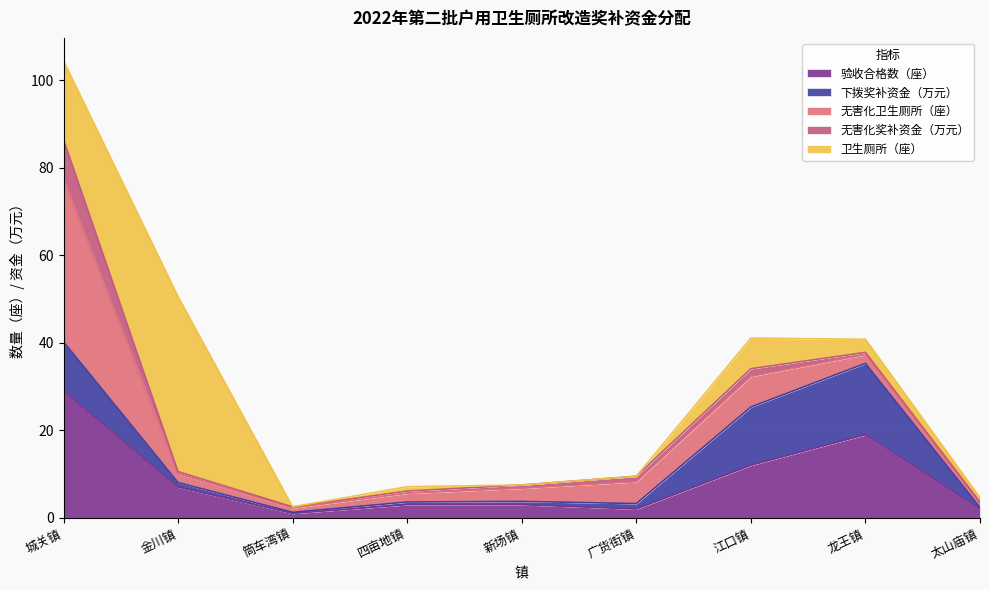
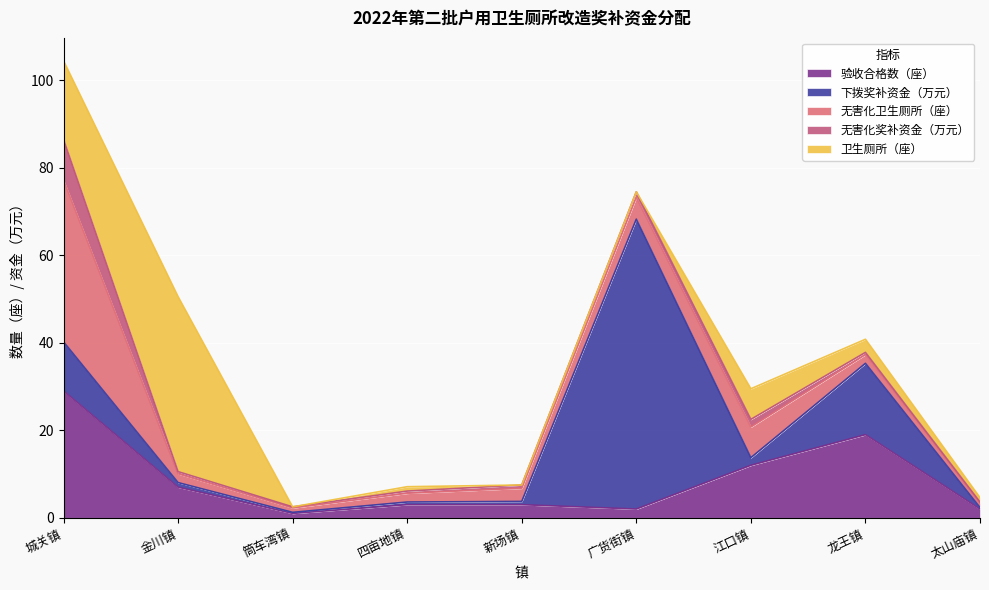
下拨奖补资金（万元）, 广货街镇: 1 -> 66
下拨奖补资金（万元）, 江口镇: 13 -> 2
